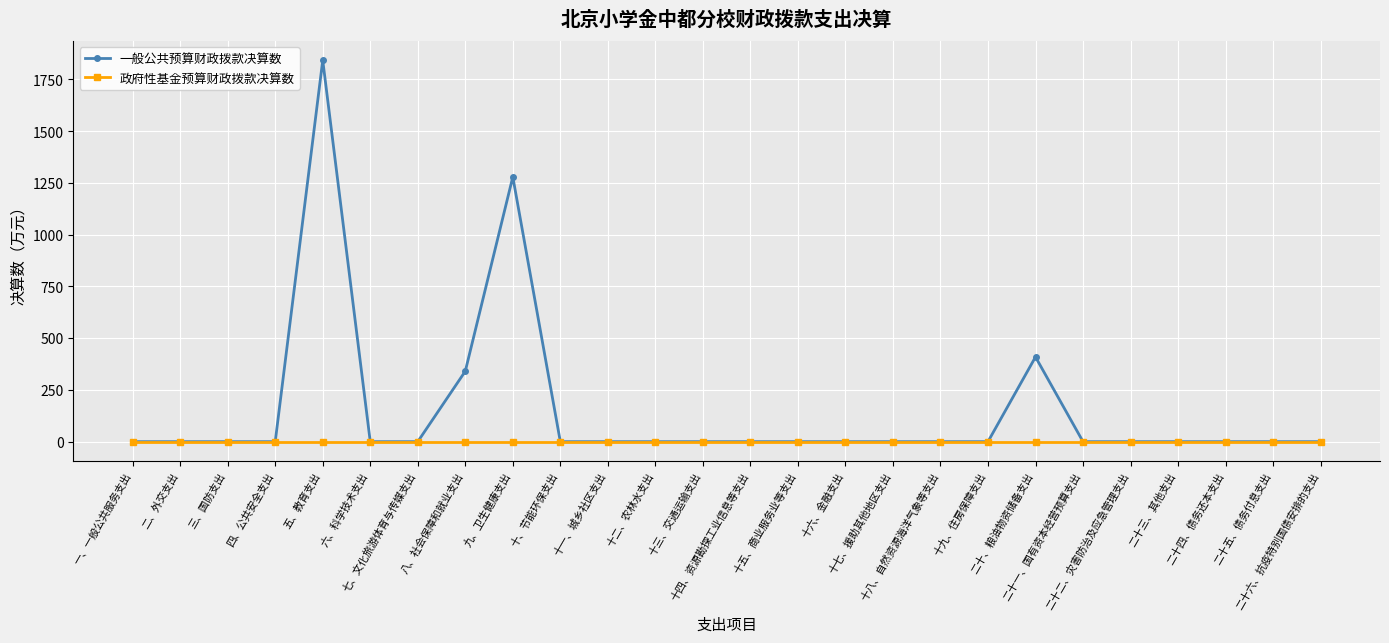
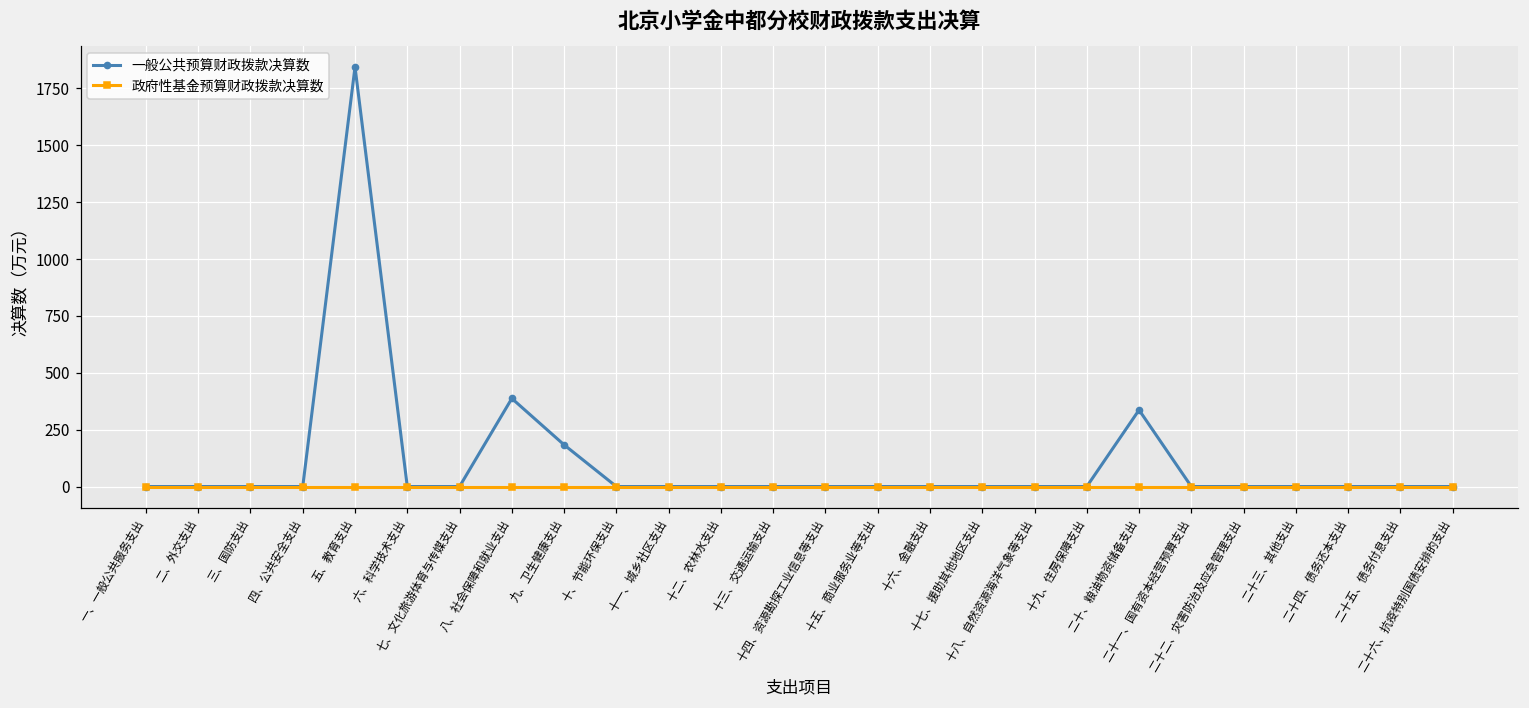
一般公共预算财政拨款决算数, 八、社会保障和就业支出: 340 -> 390
一般公共预算财政拨款决算数, 九、卫生健康支出: 1280 -> 180
一般公共预算财政拨款决算数, 二十、粮油物资储备支出: 410 -> 340
